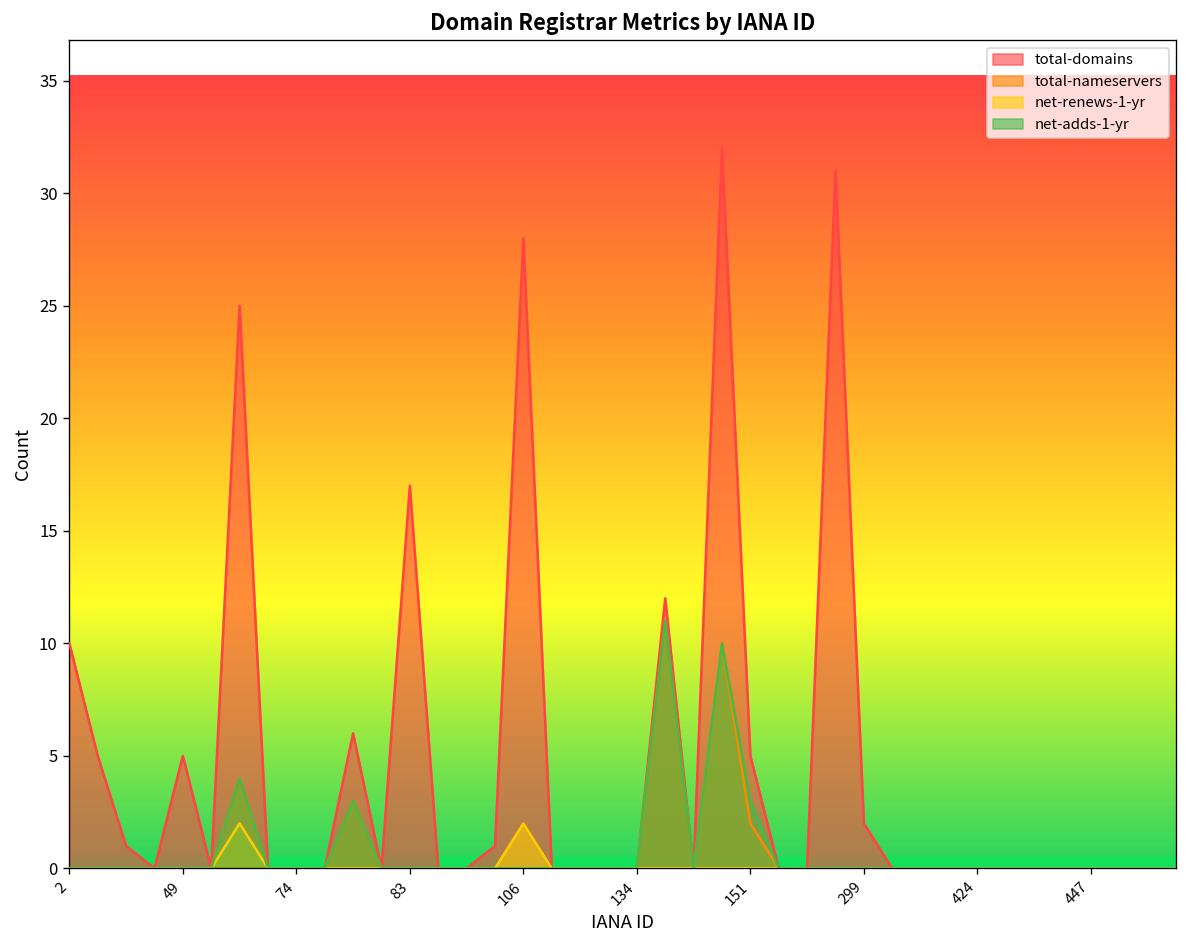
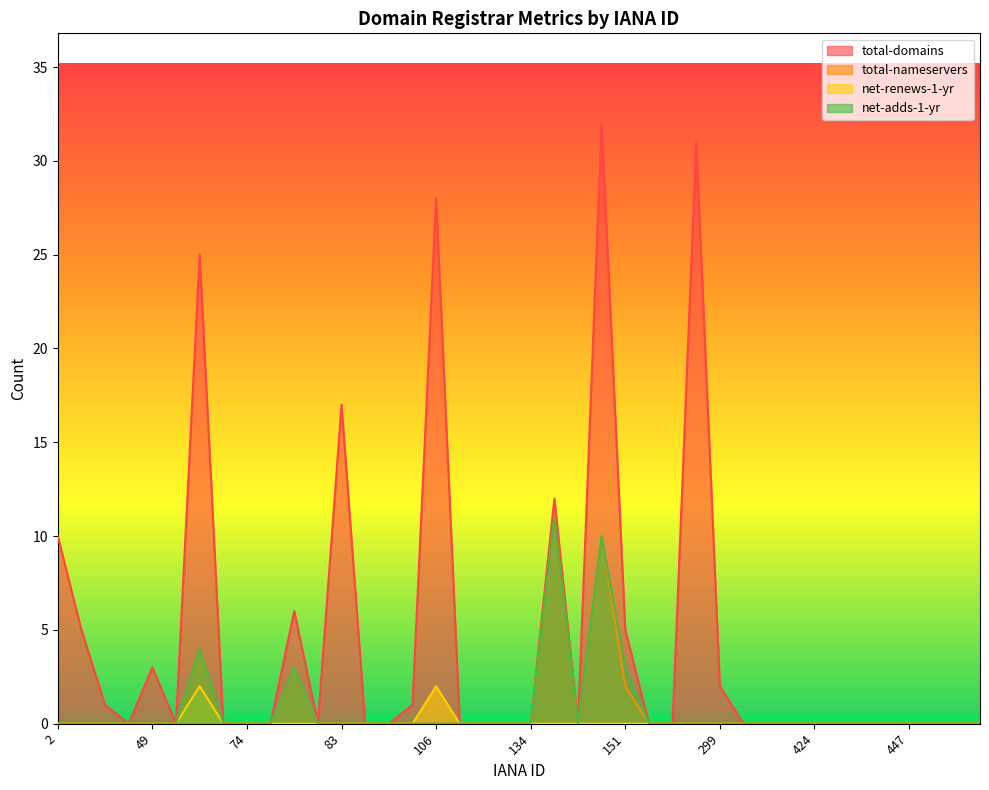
total-domains, 49: 5 -> 3
